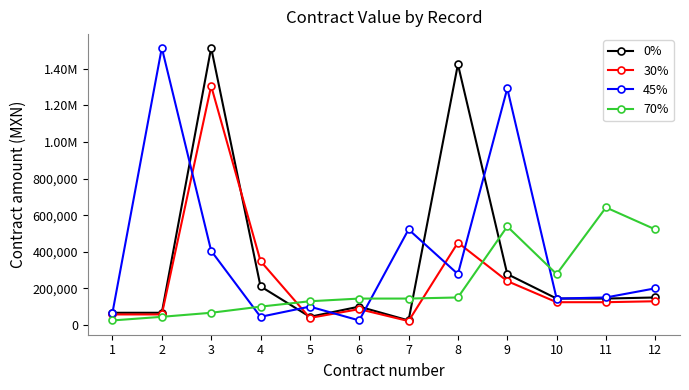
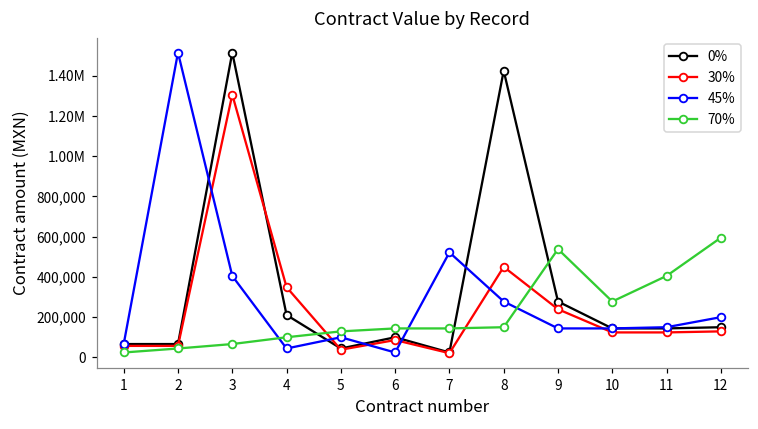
45%, 9: 1,290,000 -> 140,000
70%, 11: 640,000 -> 410,000
70%, 12: 520,000 -> 600,000
